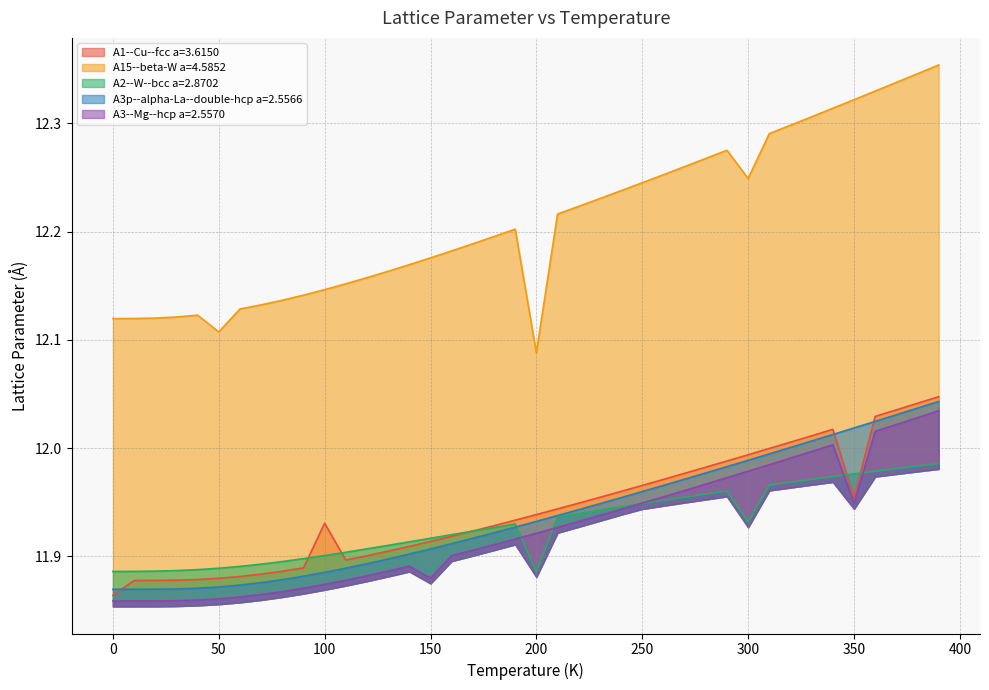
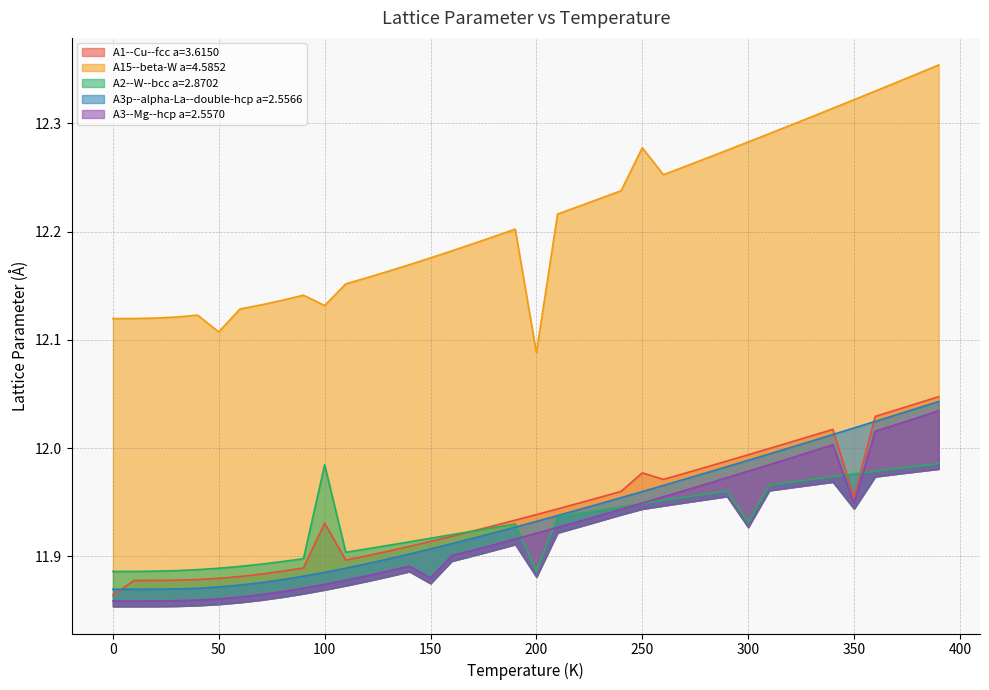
A15--beta-W a=4.5852, 100: 12.146 -> 12.132
A2--W--bcc a=2.8702, 100: 11.901 -> 11.985
A1--Cu--fcc a=3.6150, 250: 11.966 -> 11.977
A15--beta-W a=4.5852, 250: 12.245 -> 12.277
A15--beta-W a=4.5852, 300: 12.249 -> 12.283
